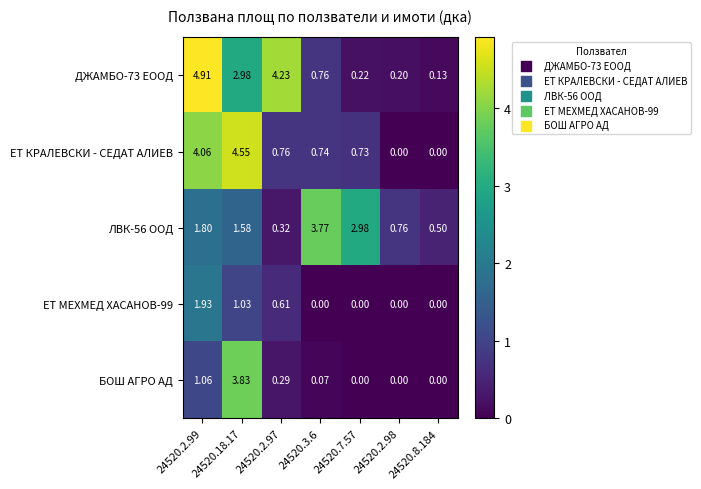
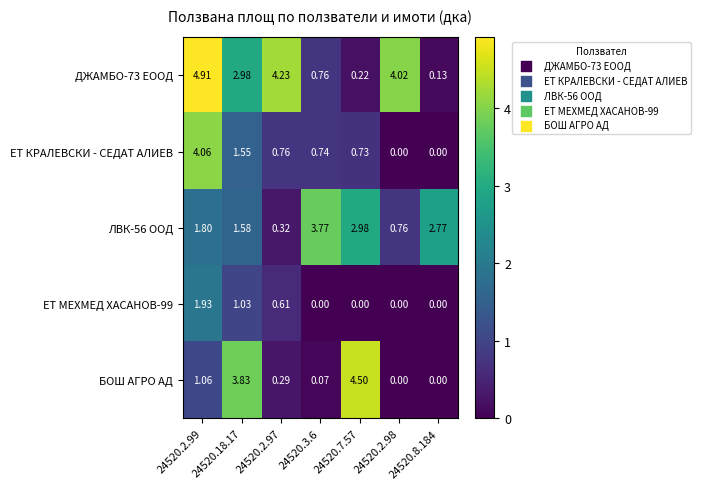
ДЖАМБО-73 ЕООД, 24520.2.98: 0.20 -> 4.02
ЕТ КРАЛЕВСКИ - СЕДАТ АЛИЕВ, 24520.18.17: 4.55 -> 1.55
ЛВК-56 ООД, 24520.8.184: 0.50 -> 2.77
БОШ АГРО АД, 24520.7.57: 0.00 -> 4.50
